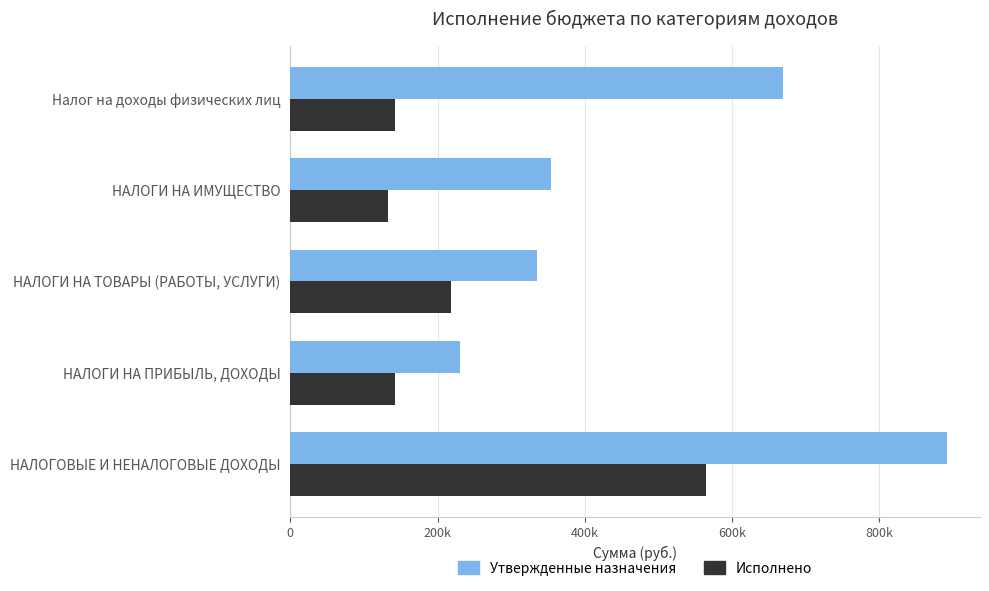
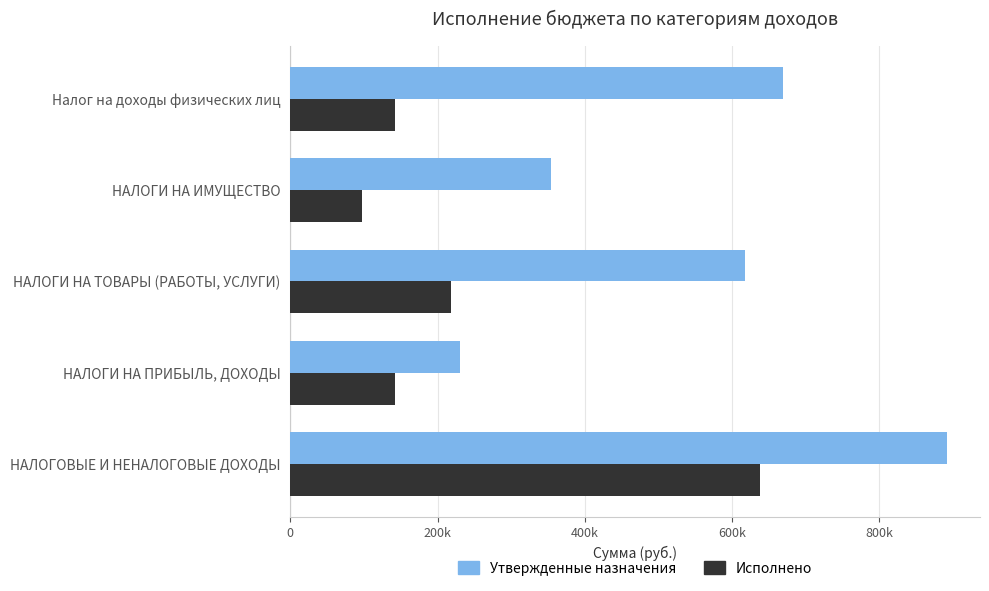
Исполнено, НАЛОГИ НА ИМУЩЕСТВО: 130000 -> 100000
Утвержденные назначения, НАЛОГИ НА ТОВАРЫ (РАБОТЫ, УСЛУГИ): 330000 -> 620000
Исполнено, НАЛОГОВЫЕ И НЕНАЛОГОВЫЕ ДОХОДЫ: 560000 -> 640000
